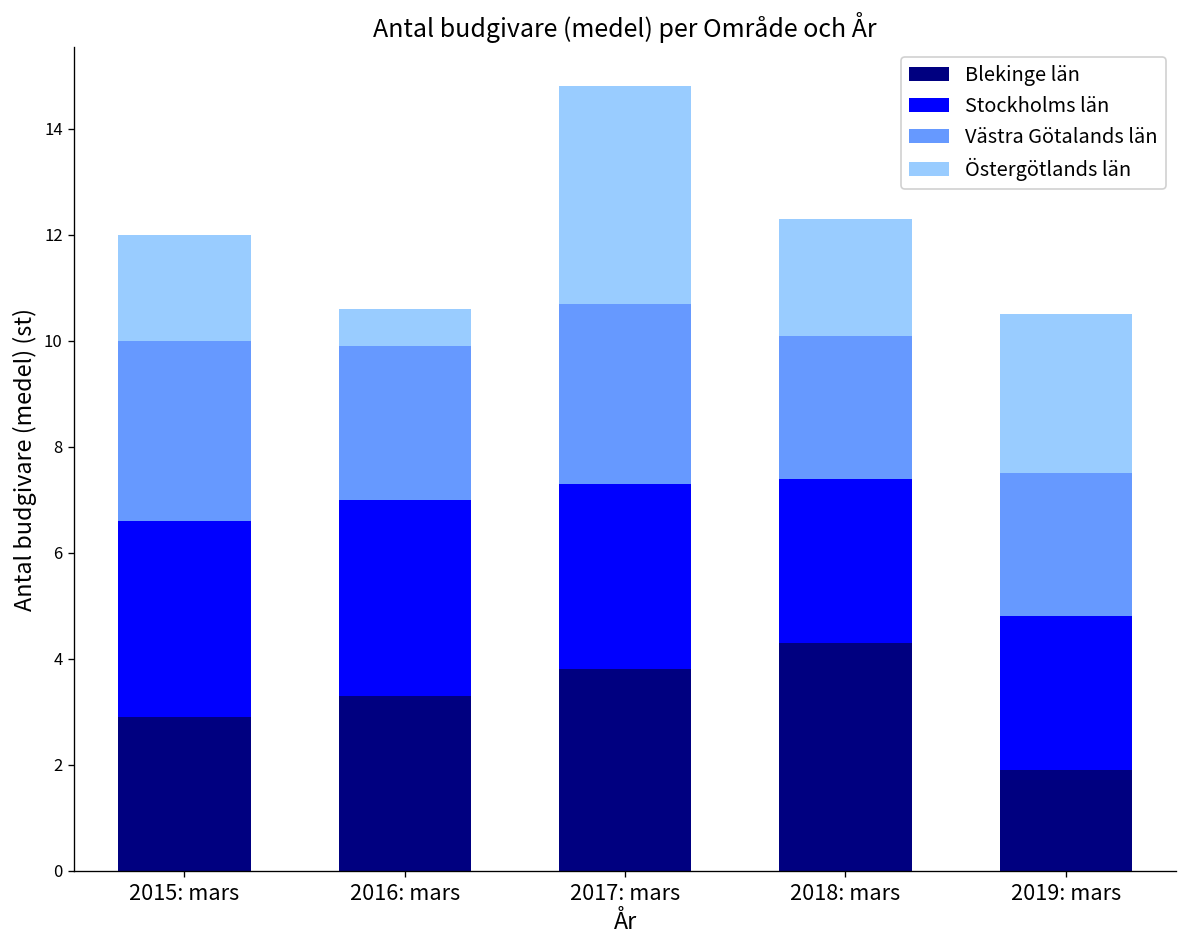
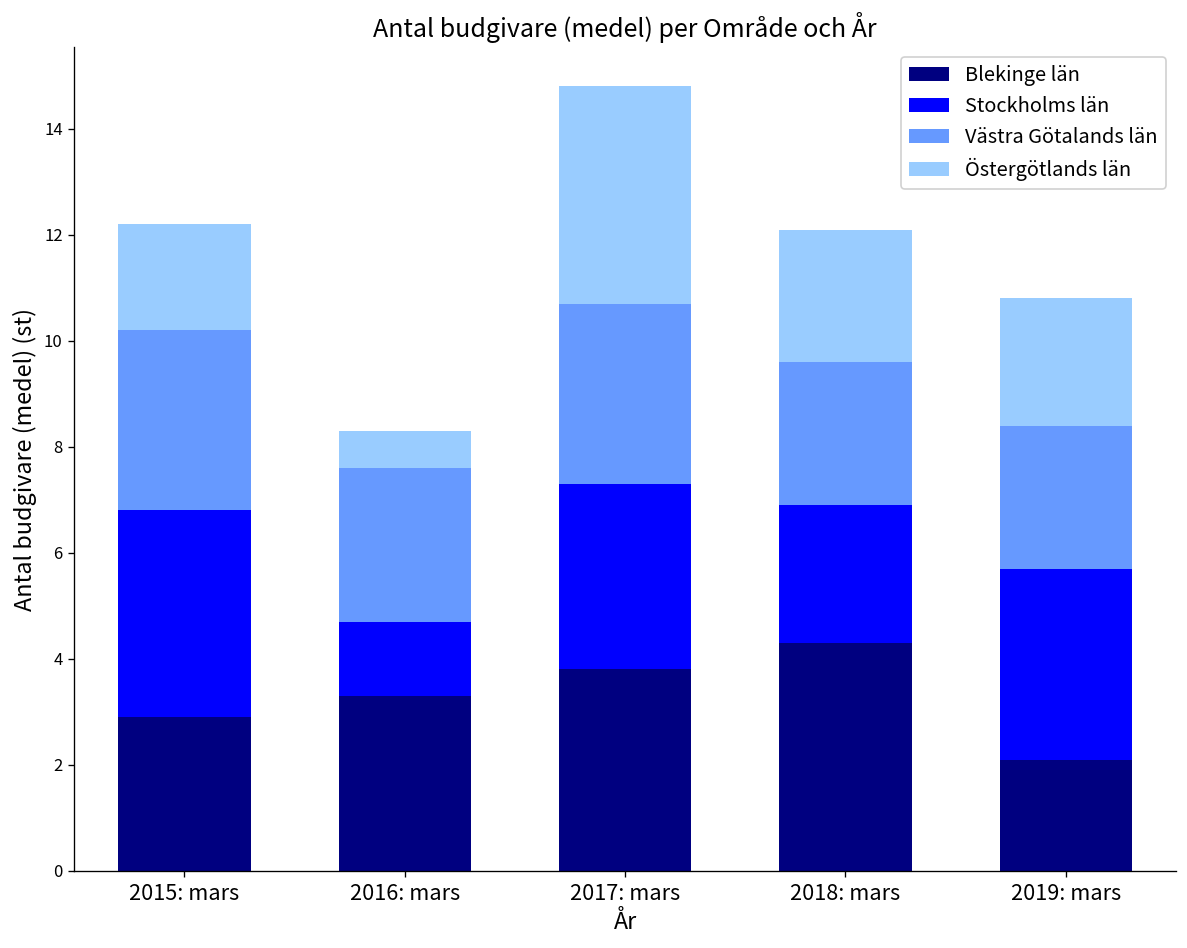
Stockholms län, 2015: mars: 3.7 -> 3.9
Stockholms län, 2016: mars: 3.7 -> 1.4
Stockholms län, 2018: mars: 3.1 -> 2.6
Östergötlands län, 2018: mars: 2.2 -> 2.5
Blekinge län, 2019: mars: 1.9 -> 2.1
Stockholms län, 2019: mars: 2.9 -> 3.6
Östergötlands län, 2019: mars: 3.0 -> 2.4
